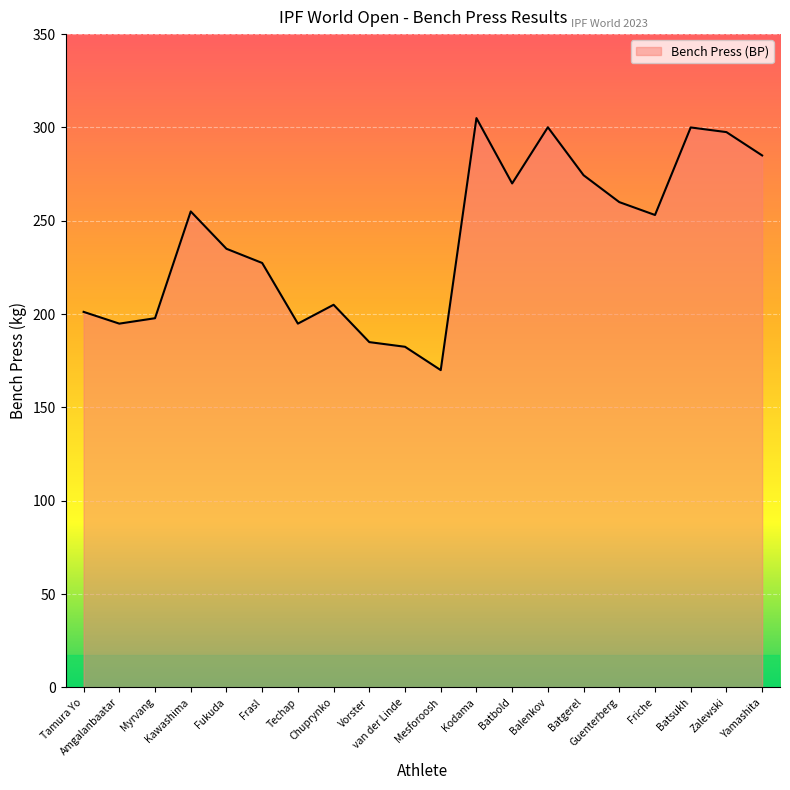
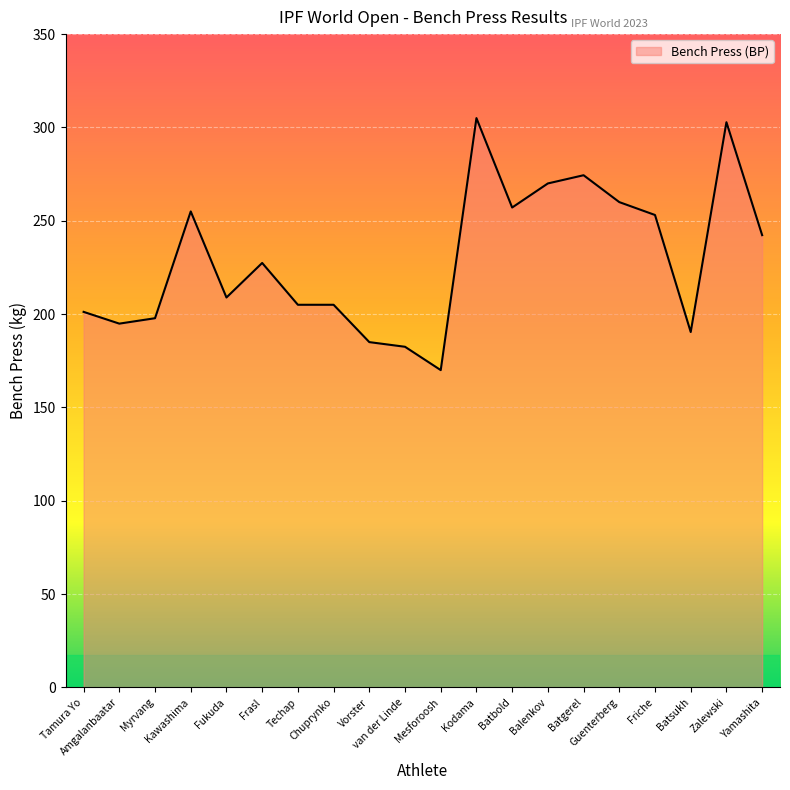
Fukuda: 235 -> 209
Techap: 195 -> 205
Batbold: 270 -> 257
Balenkov: 300 -> 270
Batsukh: 300 -> 190
Zalewski: 298 -> 303
Yamashita: 285 -> 242
